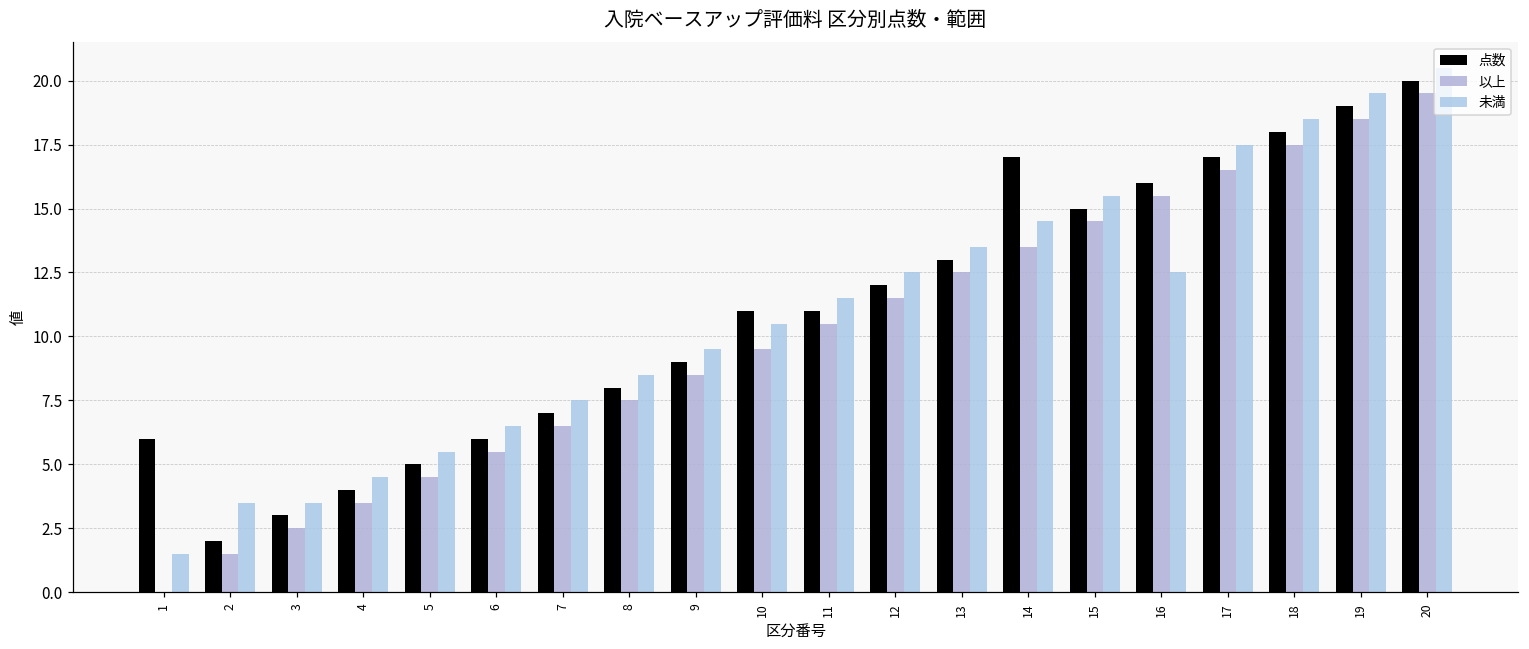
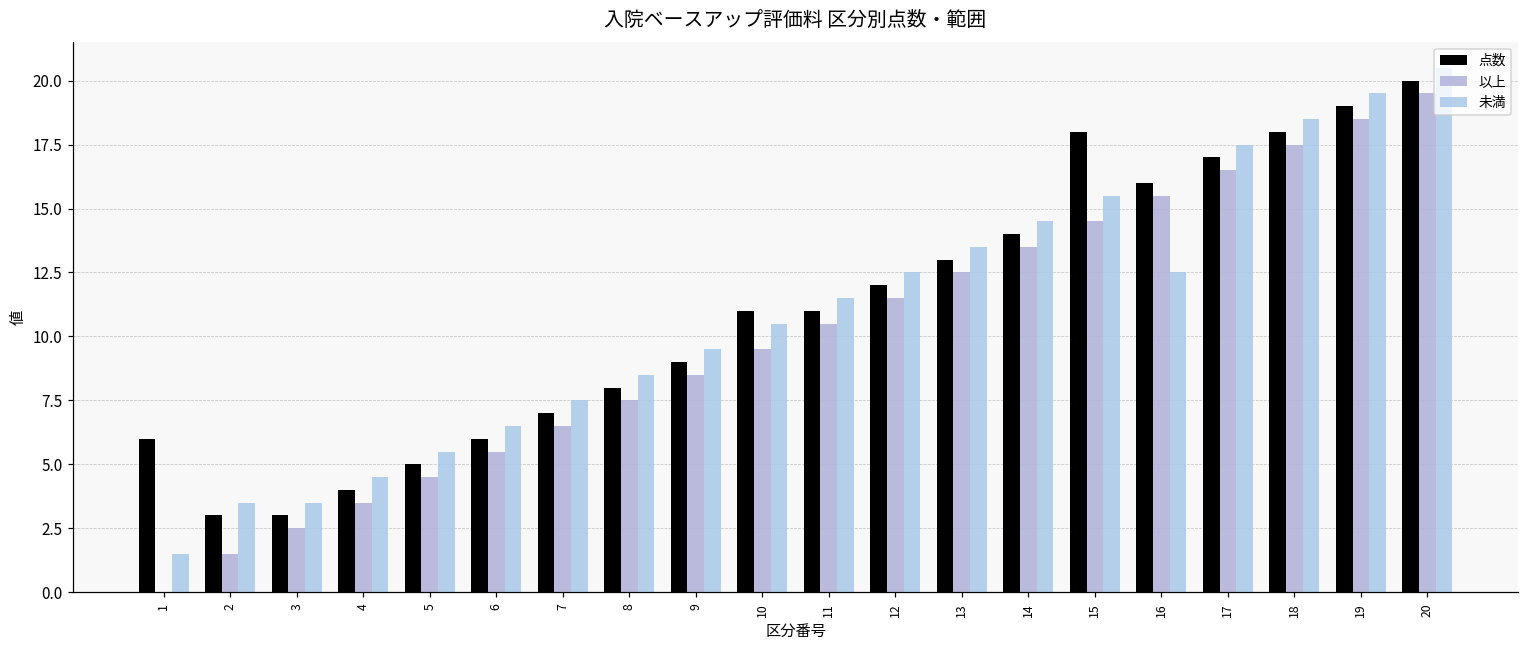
点数, 2: 2 -> 3
点数, 14: 17 -> 14
点数, 15: 15 -> 18
